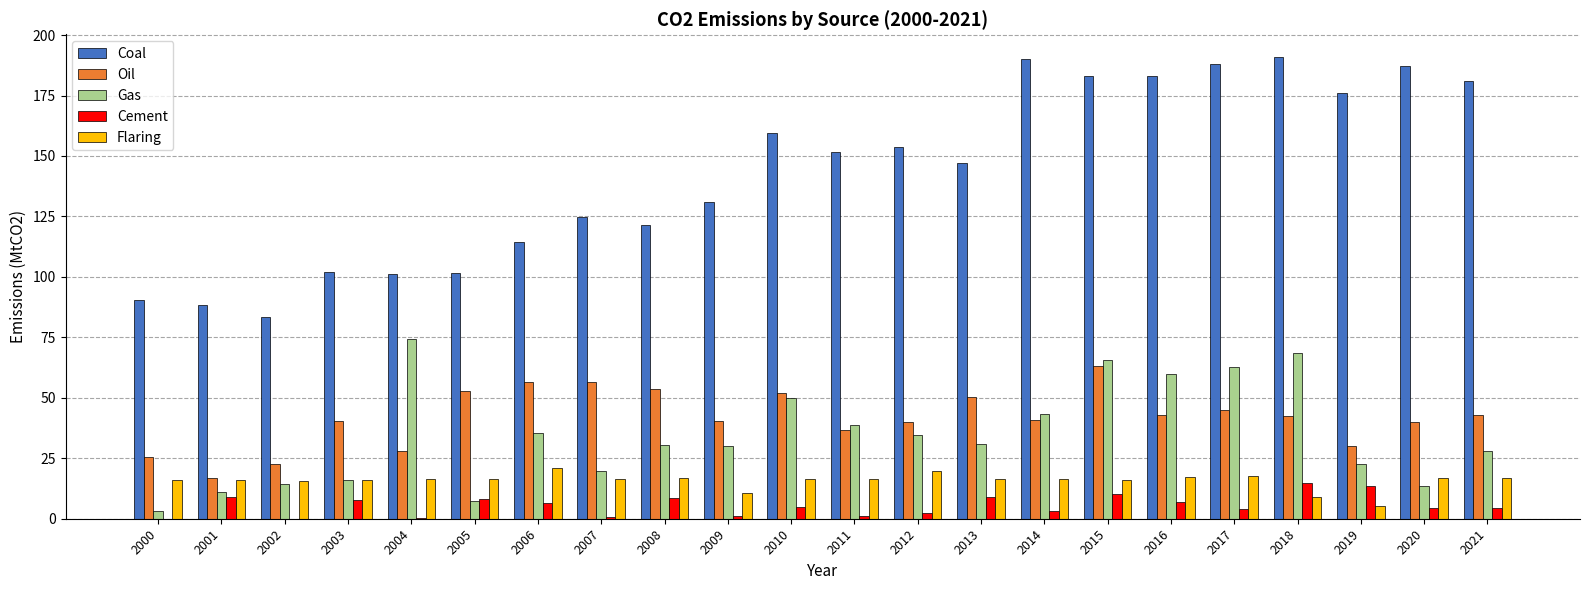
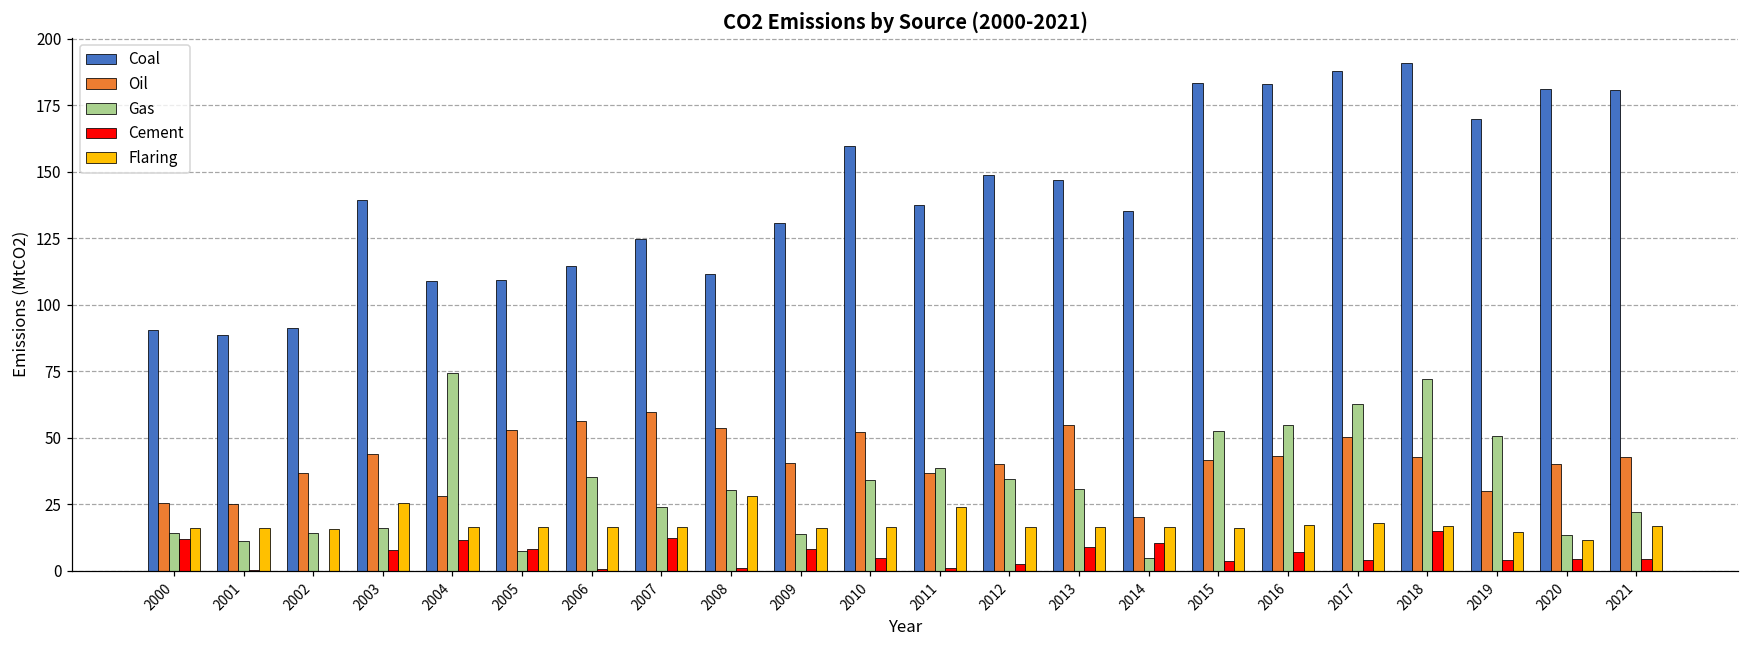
Gas, 2000: 3 -> 14
Cement, 2000: 0 -> 12
Oil, 2001: 17 -> 25
Cement, 2001: 9 -> 0
Coal, 2002: 83 -> 91
Oil, 2002: 23 -> 37
Coal, 2003: 102 -> 139
Oil, 2003: 40 -> 44
Flaring, 2003: 16 -> 26
Coal, 2004: 101 -> 109
Cement, 2004: 0 -> 11
Coal, 2005: 102 -> 109
Cement, 2006: 7 -> 0
Flaring, 2006: 21 -> 16
Oil, 2007: 56 -> 60
Gas, 2007: 20 -> 24
Cement, 2007: 1 -> 12
Coal, 2008: 121 -> 112
Cement, 2008: 8 -> 1
Flaring, 2008: 17 -> 28
Gas, 2009: 30 -> 14
Cement, 2009: 1 -> 8
Flaring, 2009: 11 -> 16
Gas, 2010: 50 -> 34
Coal, 2011: 152 -> 138
Flaring, 2011: 16 -> 24
Coal, 2012: 154 -> 149
Flaring, 2012: 20 -> 16
Oil, 2013: 50 -> 55
Coal, 2014: 190 -> 135
Oil, 2014: 41 -> 20
Gas, 2014: 43 -> 5
Cement, 2014: 3 -> 10
Oil, 2015: 63 -> 41
Gas, 2015: 66 -> 53
Cement, 2015: 10 -> 3
Gas, 2016: 60 -> 55
Oil, 2017: 45 -> 50
Gas, 2018: 69 -> 72
Flaring, 2018: 9 -> 17
Coal, 2019: 176 -> 170
Gas, 2019: 23 -> 50
Cement, 2019: 13 -> 4
Flaring, 2019: 5 -> 15
Coal, 2020: 187 -> 181
Flaring, 2020: 17 -> 11
Gas, 2021: 28 -> 22
